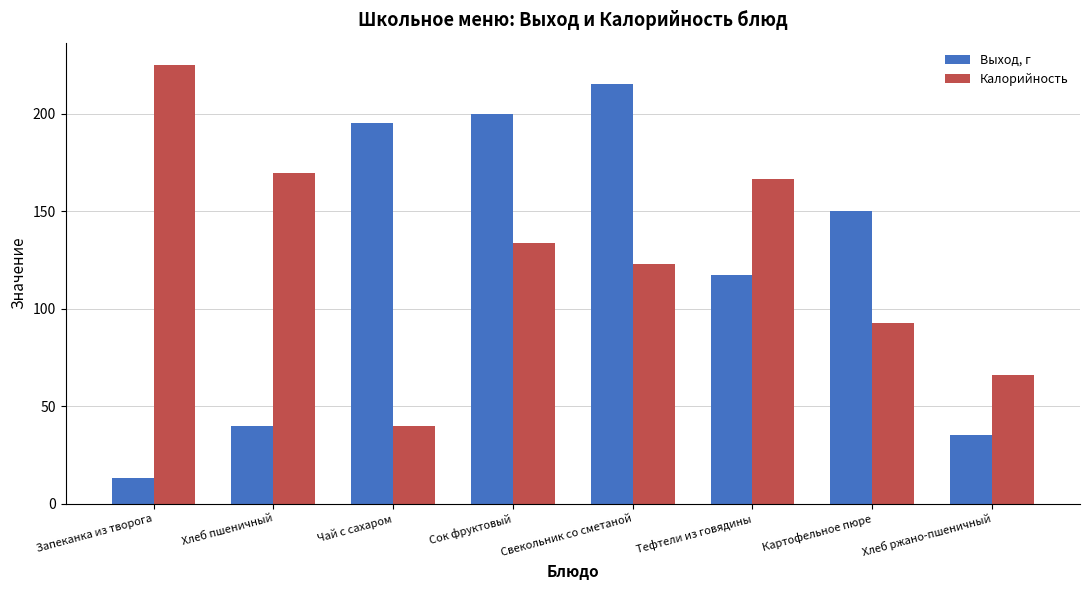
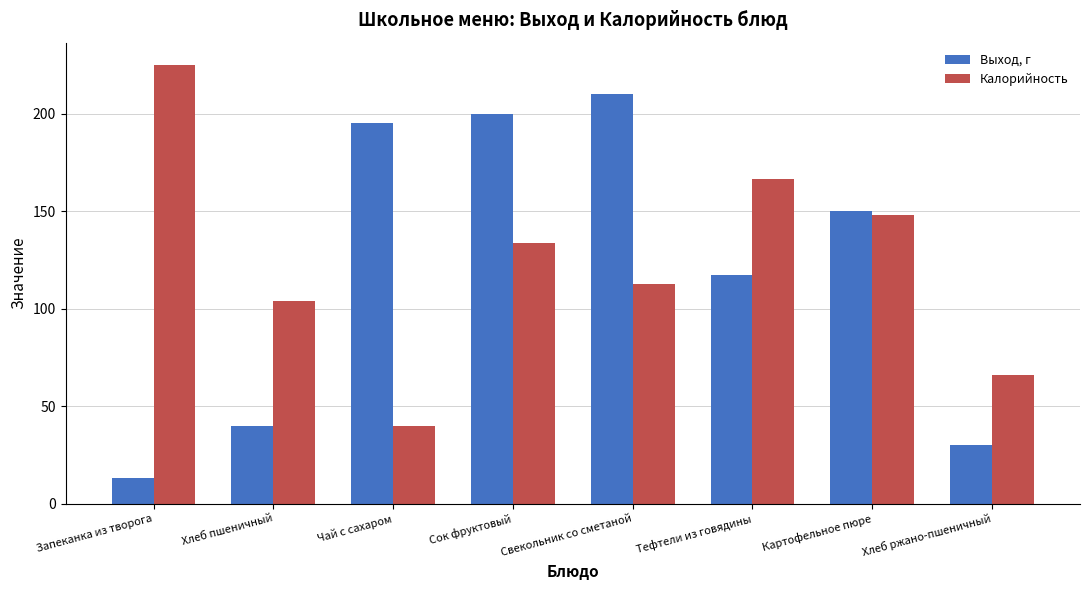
Калорийность, Хлеб пшеничный: 170 -> 104
Выход, г, Свекольник со сметаной: 215 -> 210
Калорийность, Свекольник со сметаной: 123 -> 113
Калорийность, Картофельное пюре: 93 -> 148
Выход, г, Хлеб ржано-пшеничный: 35 -> 30
